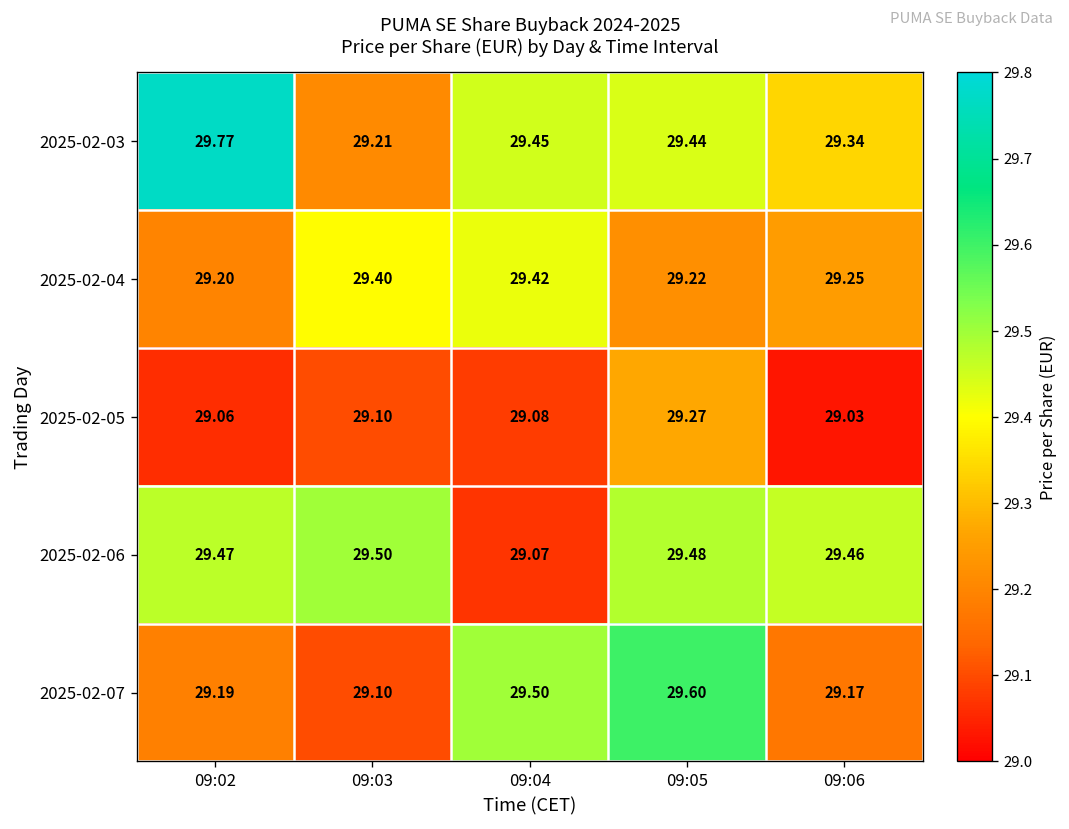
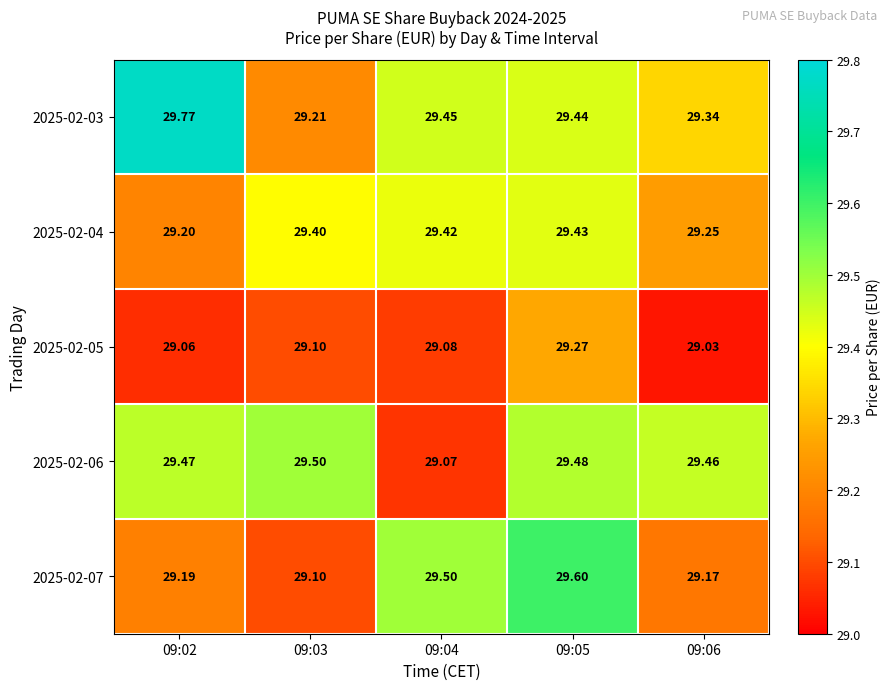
2025-02-04, 09:05: 29.22 -> 29.43
